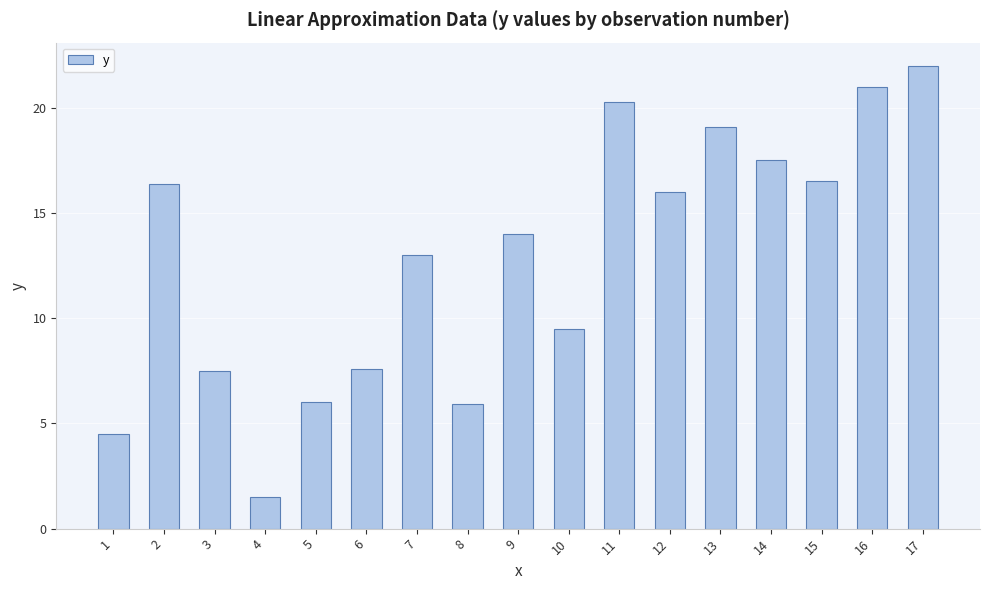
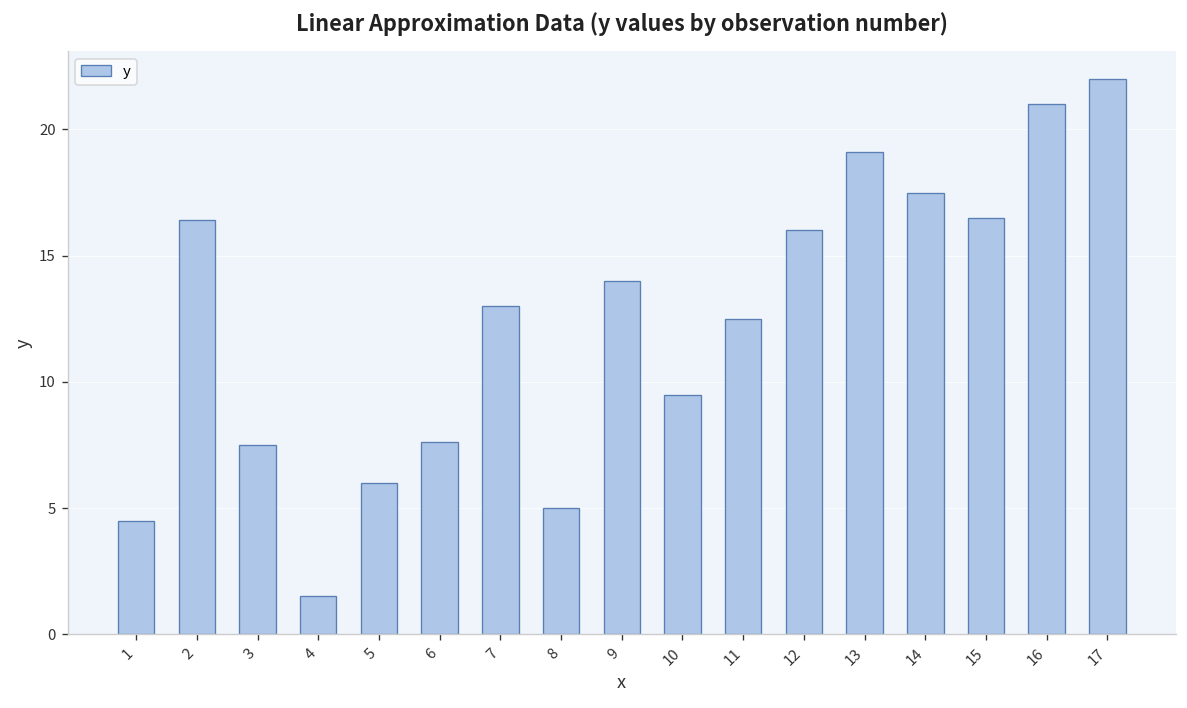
8: 5.9 -> 5.0
11: 20.3 -> 12.5
